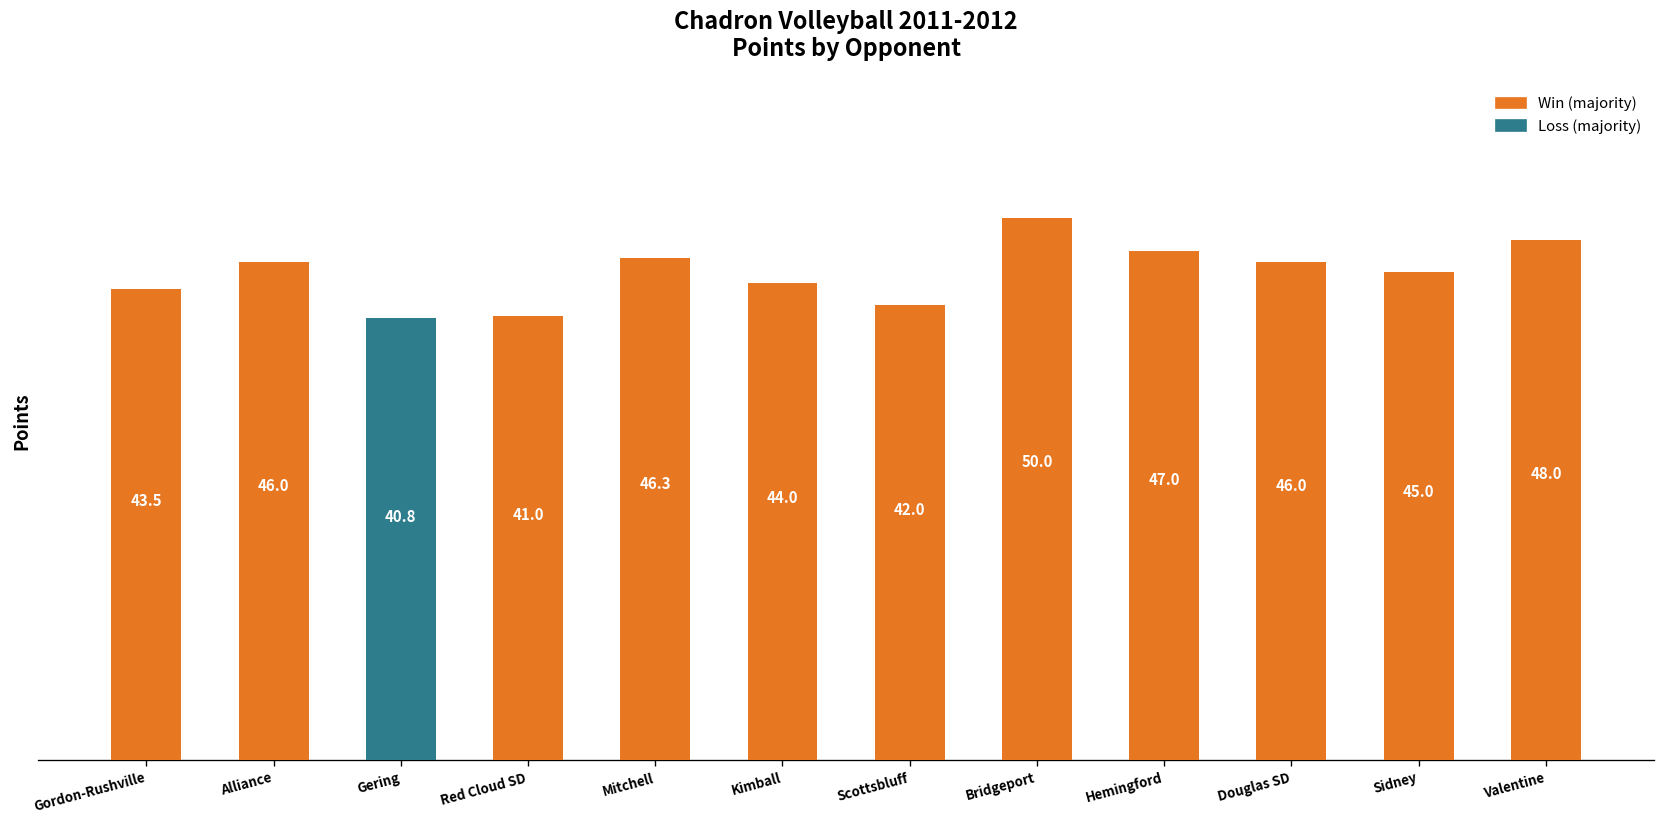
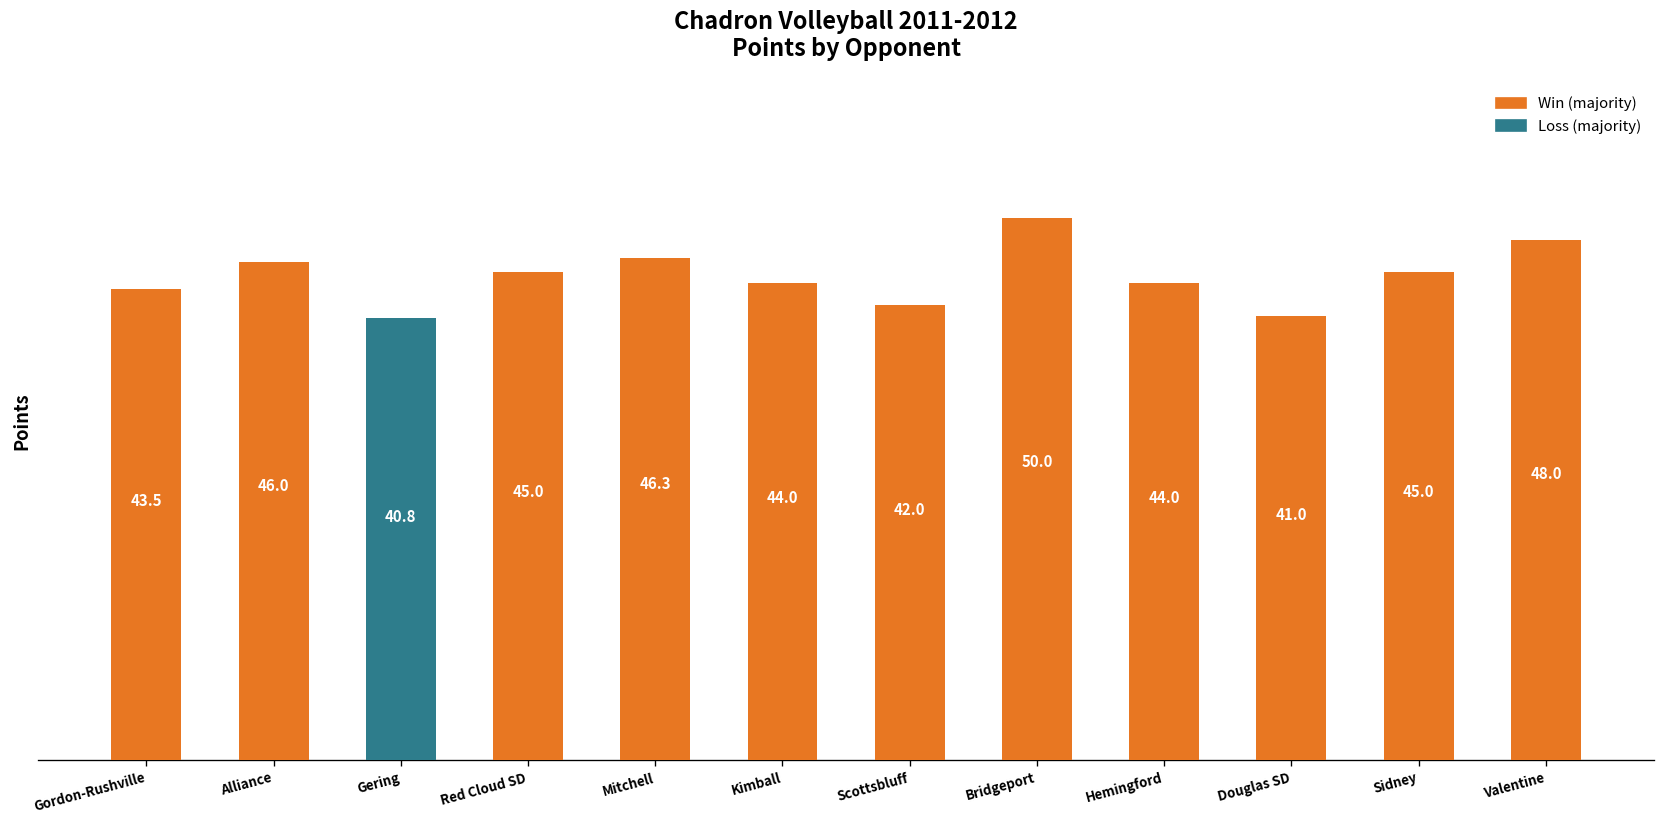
Red Cloud SD: 41.0 -> 45.0
Hemingford: 47.0 -> 44.0
Douglas SD: 46.0 -> 41.0
